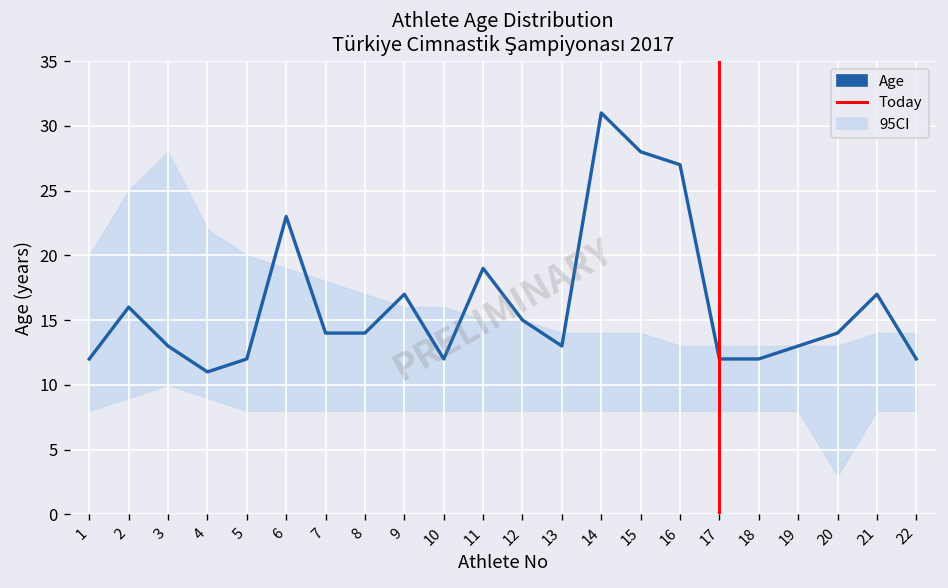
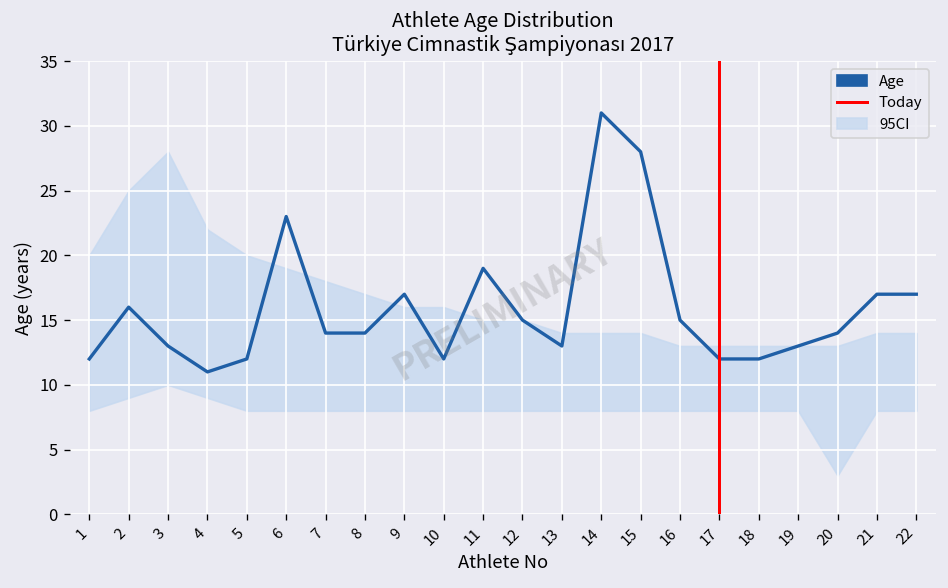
Age, 16: 27 -> 15
Age, 22: 12 -> 17
